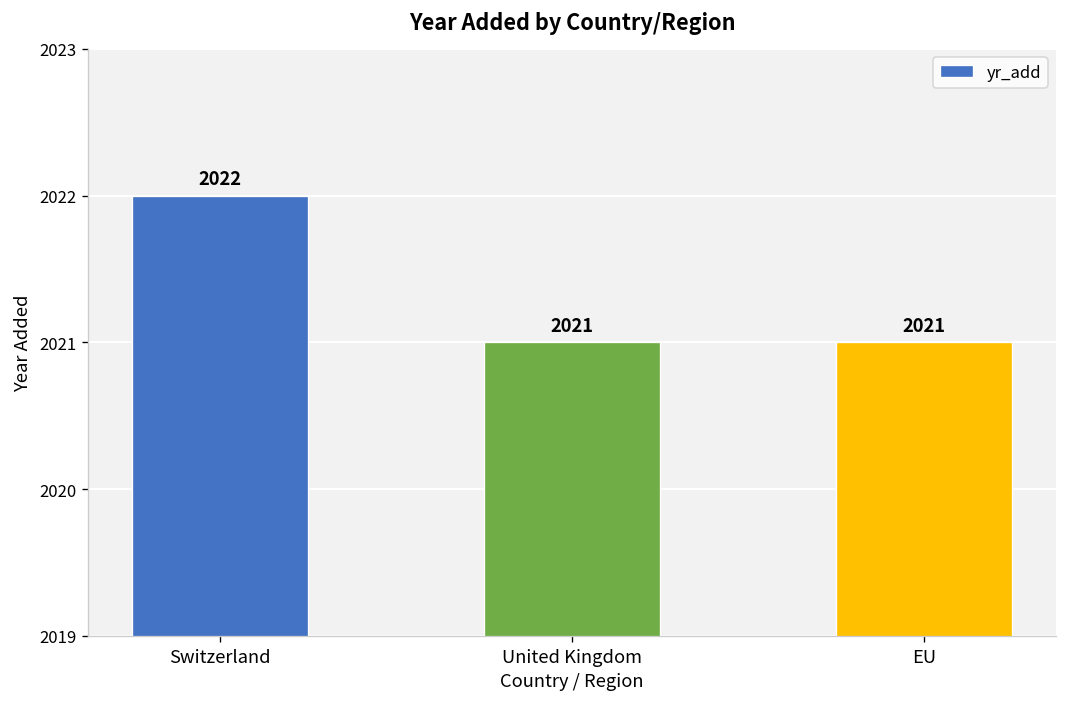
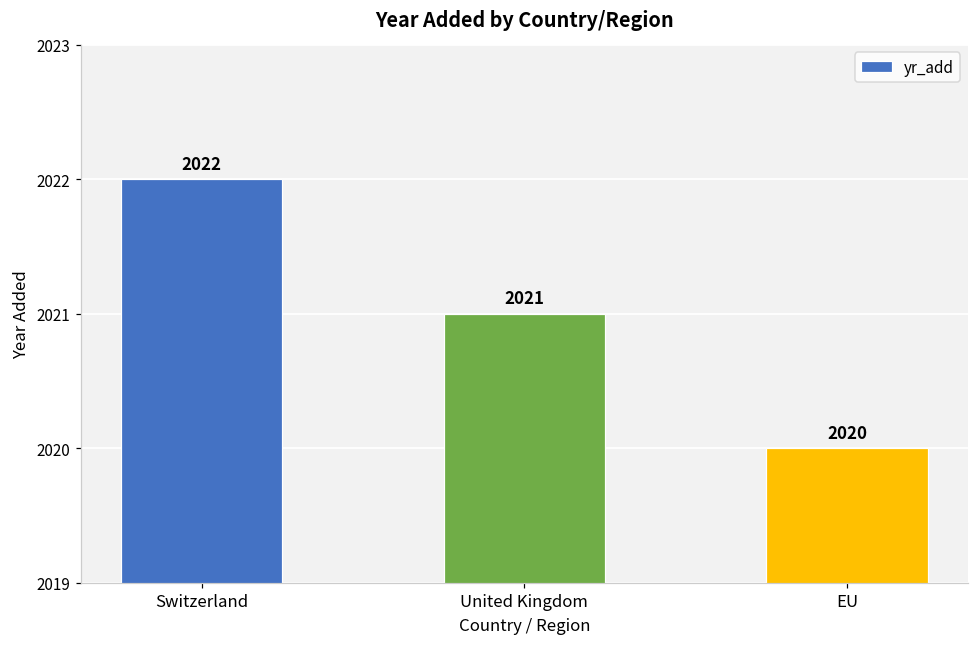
EU: 2021 -> 2020
